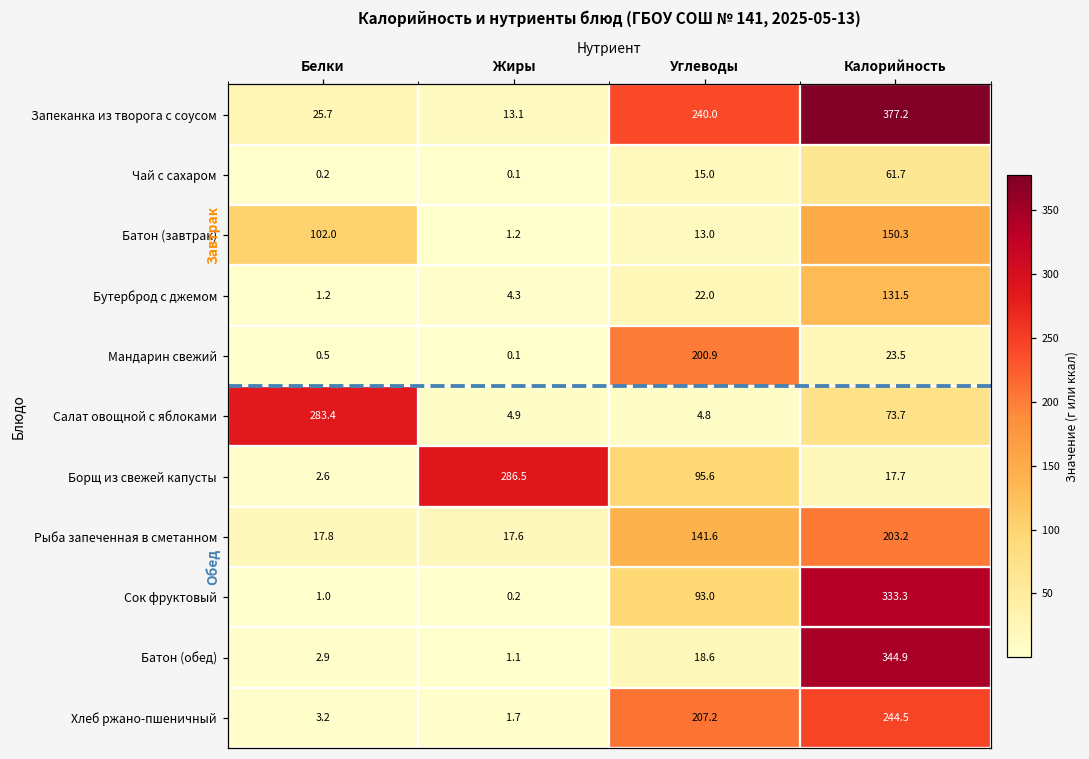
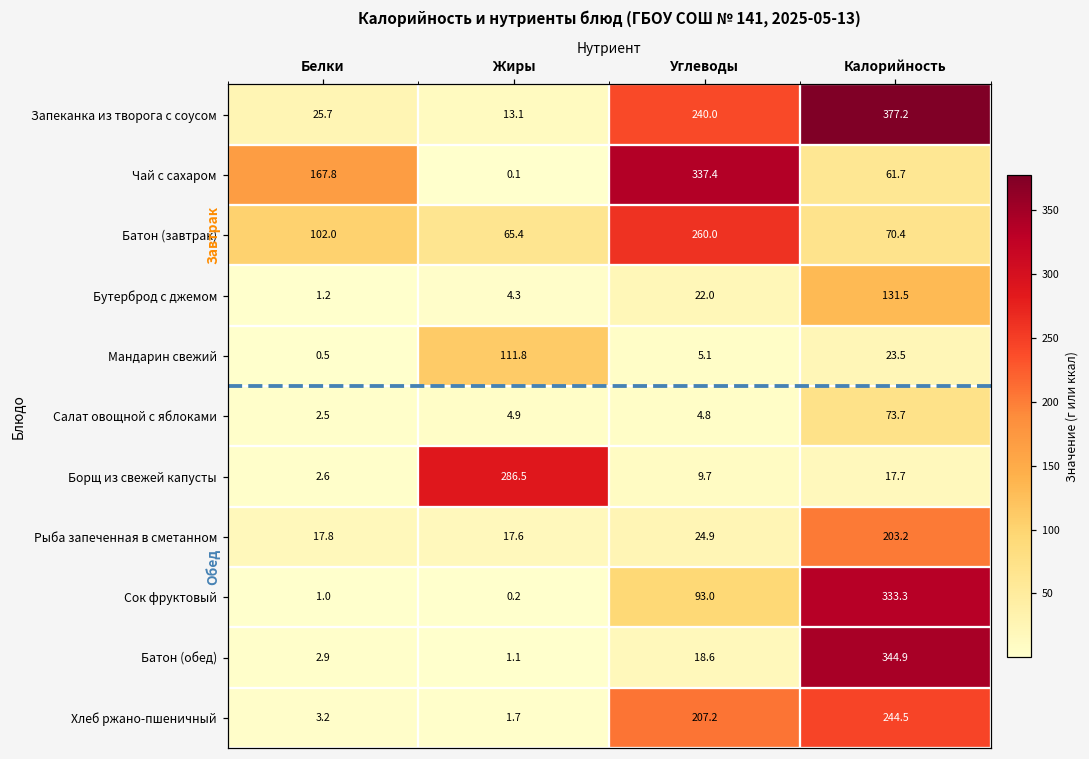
Чай с сахаром, Белки: 0.2 -> 167.8
Чай с сахаром, Углеводы: 15.0 -> 337.4
Батон (завтрак), Жиры: 1.2 -> 65.4
Батон (завтрак), Углеводы: 13.0 -> 260.0
Батон (завтрак), Калорийность: 150.3 -> 70.4
Мандарин свежий, Жиры: 0.1 -> 111.8
Мандарин свежий, Углеводы: 200.9 -> 5.1
Салат овощной с яблоками, Белки: 283.4 -> 2.5
Борщ из свежей капусты, Углеводы: 95.6 -> 9.7
Рыба запеченная в сметанном, Углеводы: 141.6 -> 24.9
